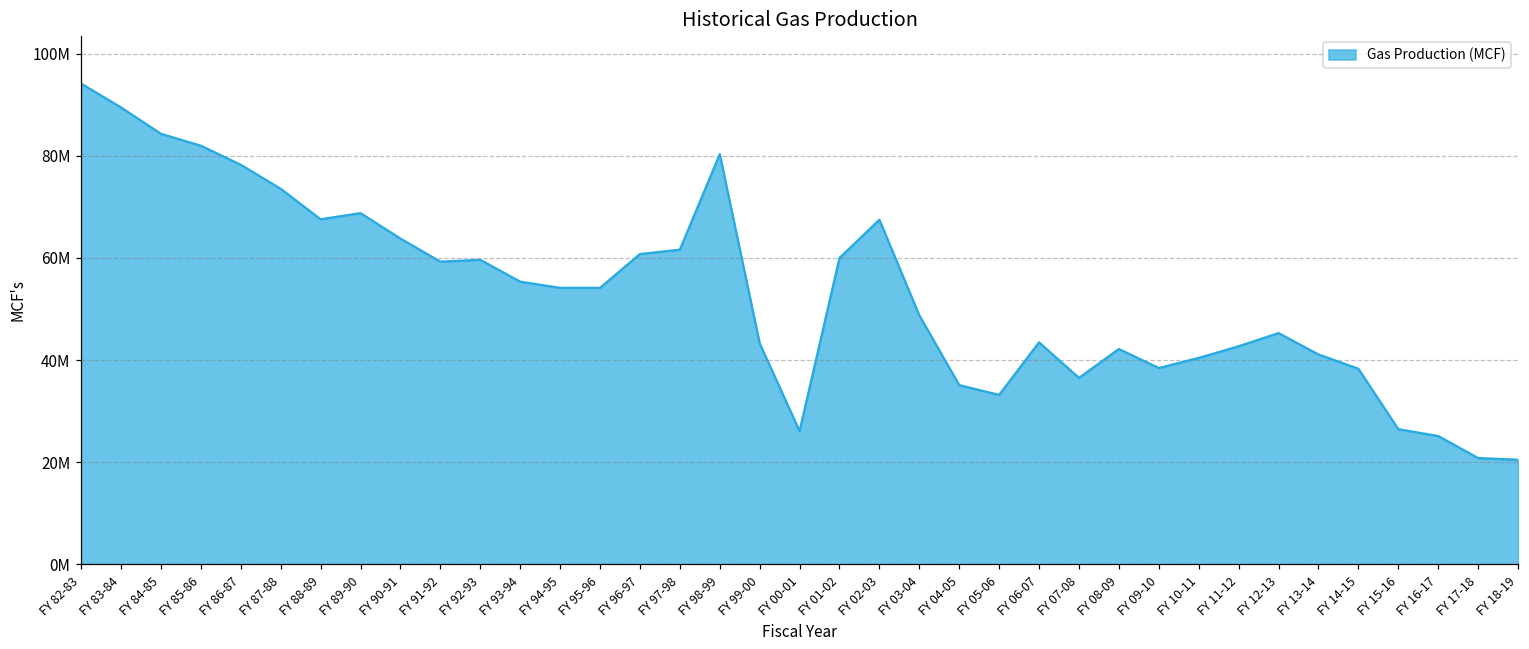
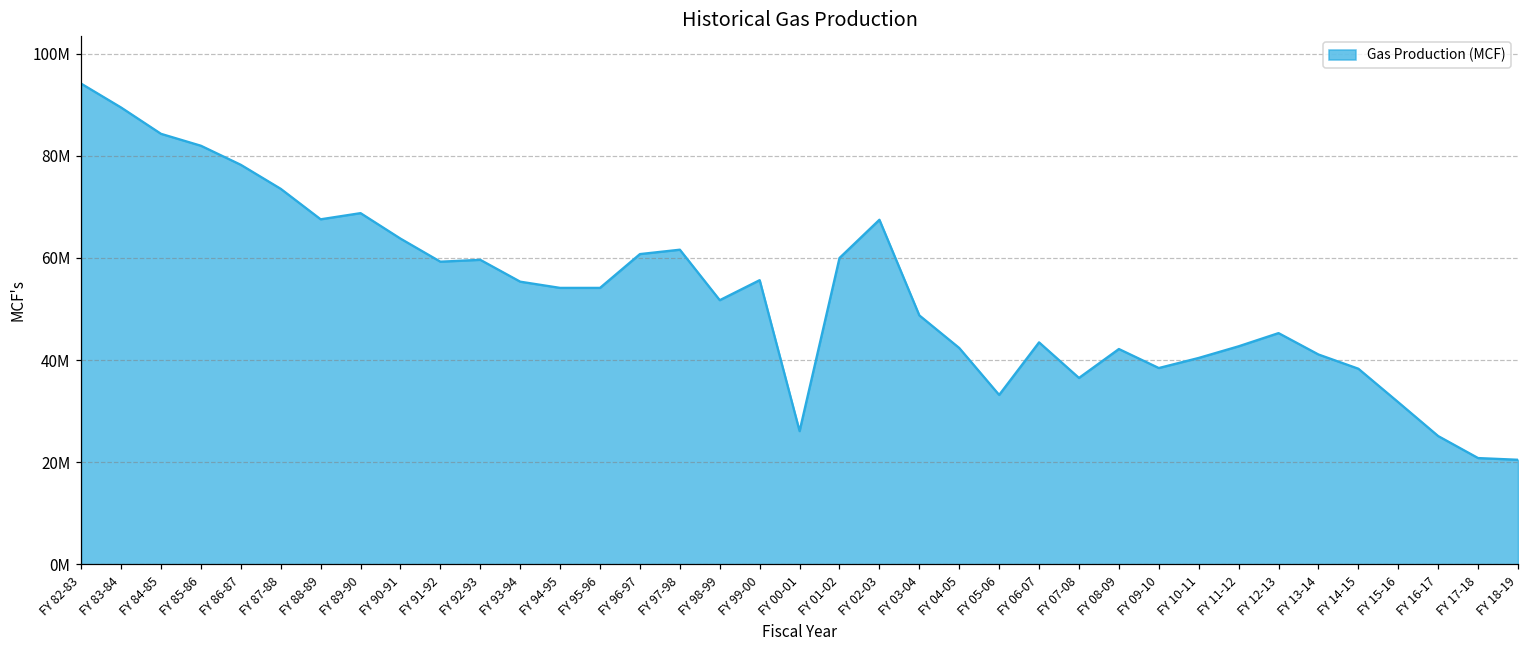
FY 98-99: 80000000 -> 52000000
FY 99-00: 43000000 -> 56000000
FY 04-05: 35000000 -> 42000000
FY 15-16: 26000000 -> 32000000
